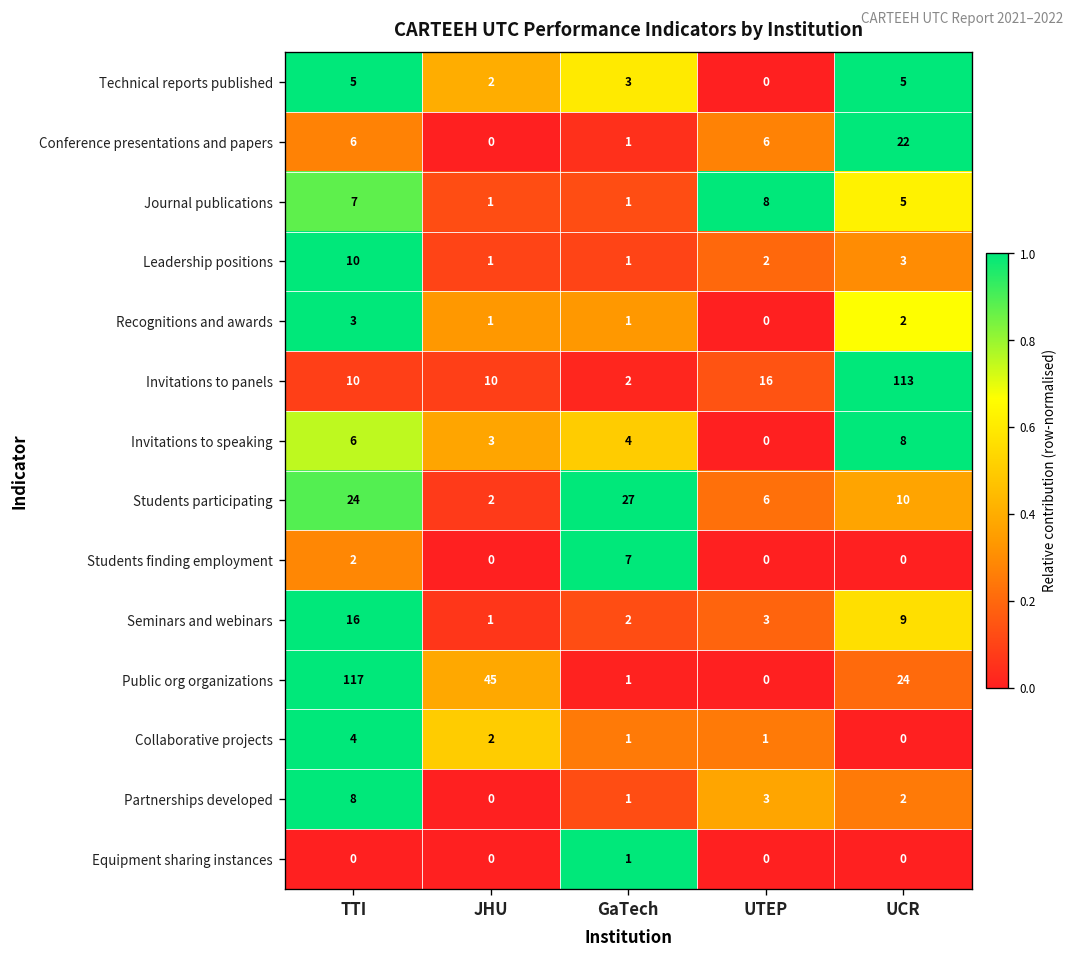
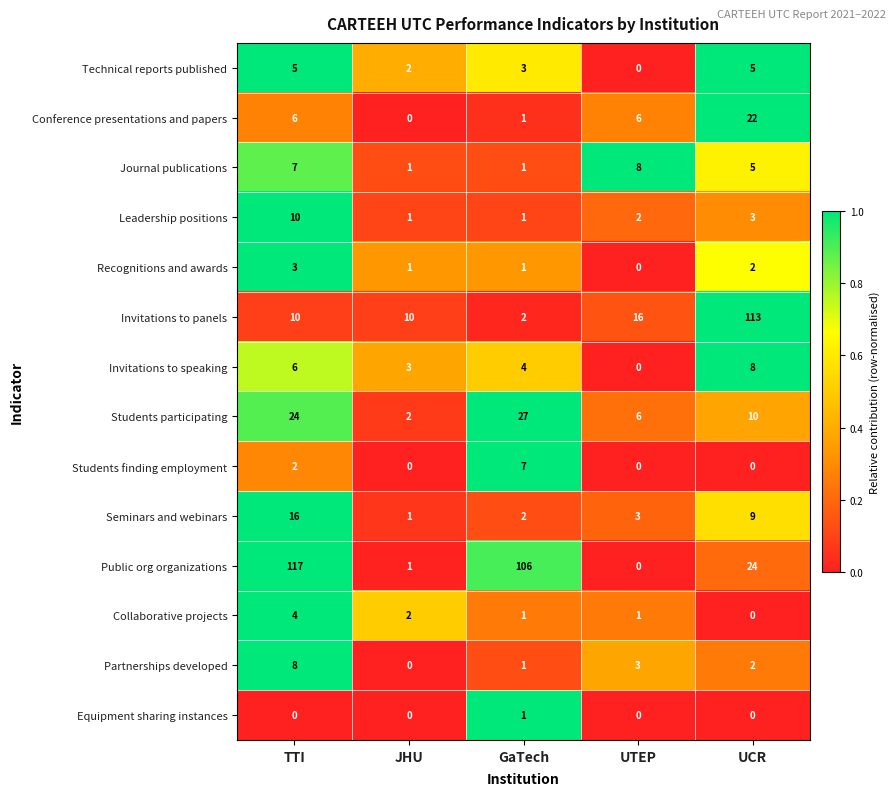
Public org organizations, JHU: 45 -> 1
Public org organizations, GaTech: 1 -> 106
